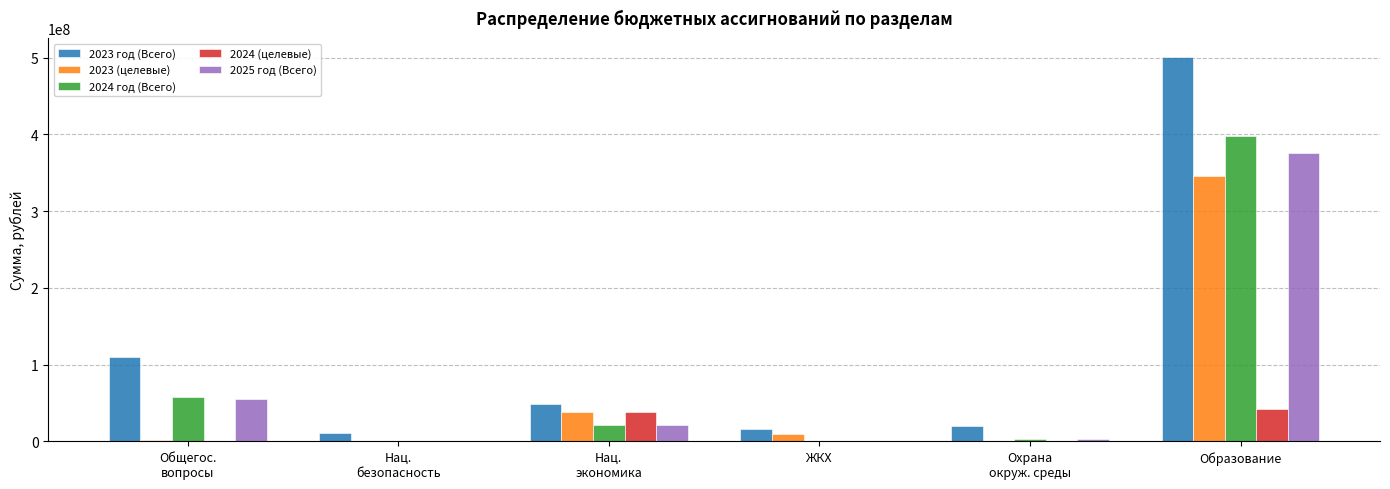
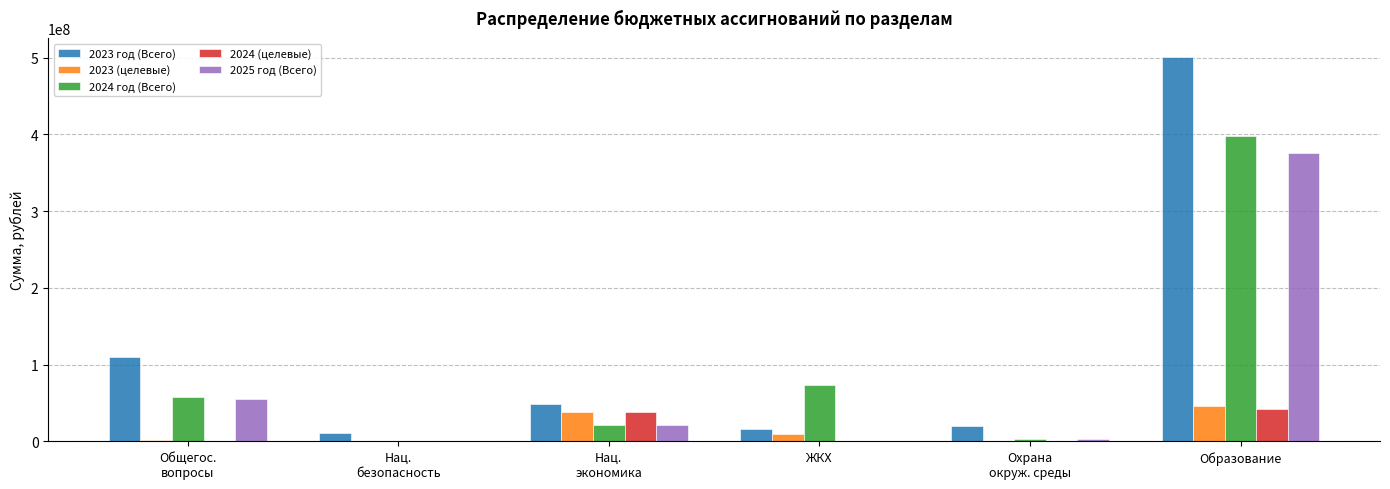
2024 год (Всего), ЖКХ: 0 -> 70000000
2023 (целевые), Образование: 350000000 -> 50000000
